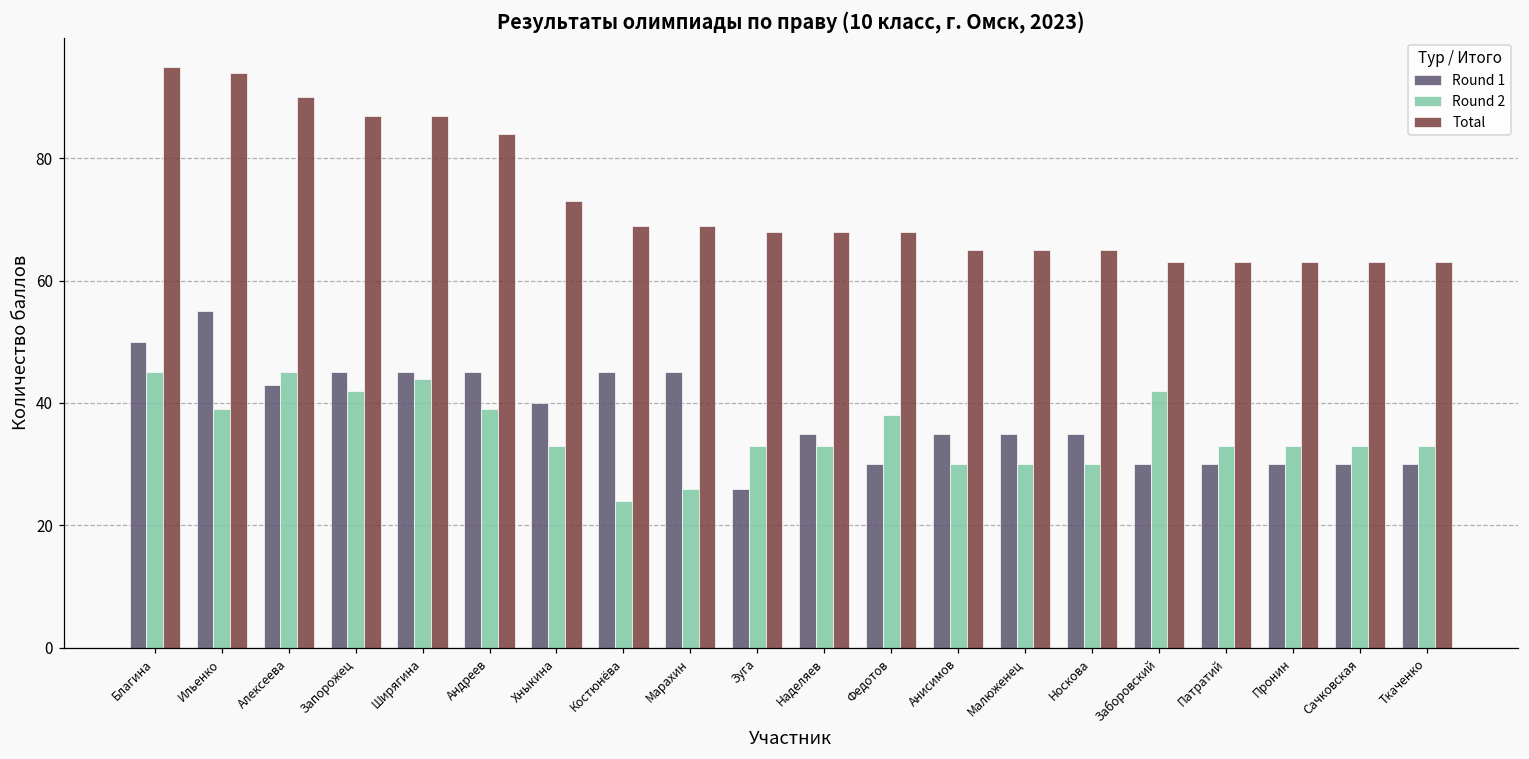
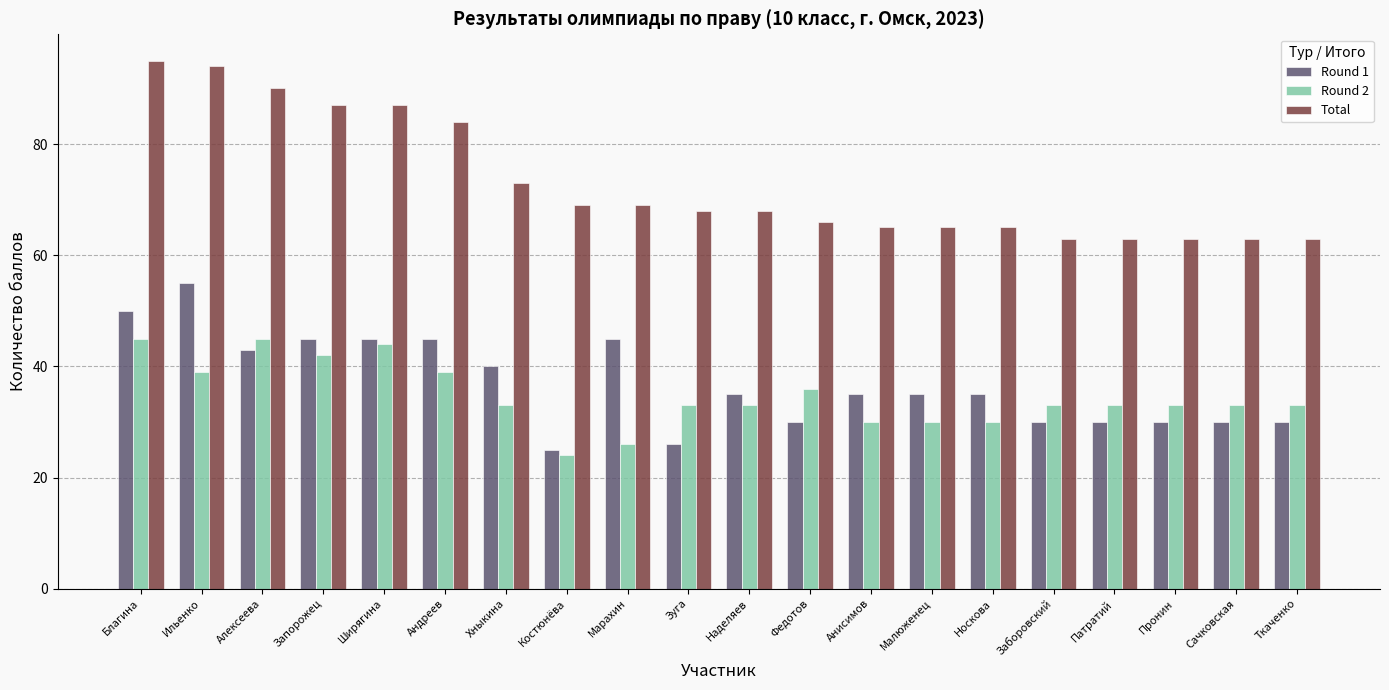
Round 1, Костюнёва: 45 -> 25
Round 2, Федотов: 38 -> 36
Total, Федотов: 68 -> 66
Round 2, Заборовский: 42 -> 33
